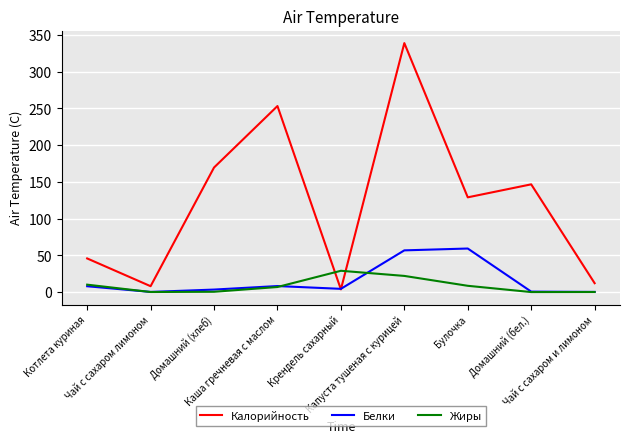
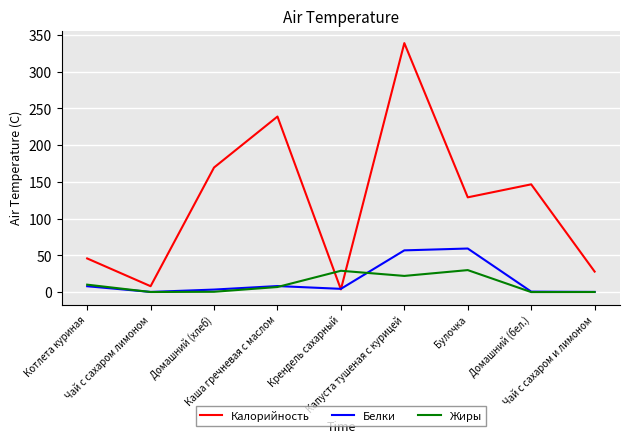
Калорийность, Каша гречневая с маслом: 250 -> 240
Жиры, Булочка: 10 -> 30
Калорийность, Чай с сахаром и лимоном: 10 -> 30
